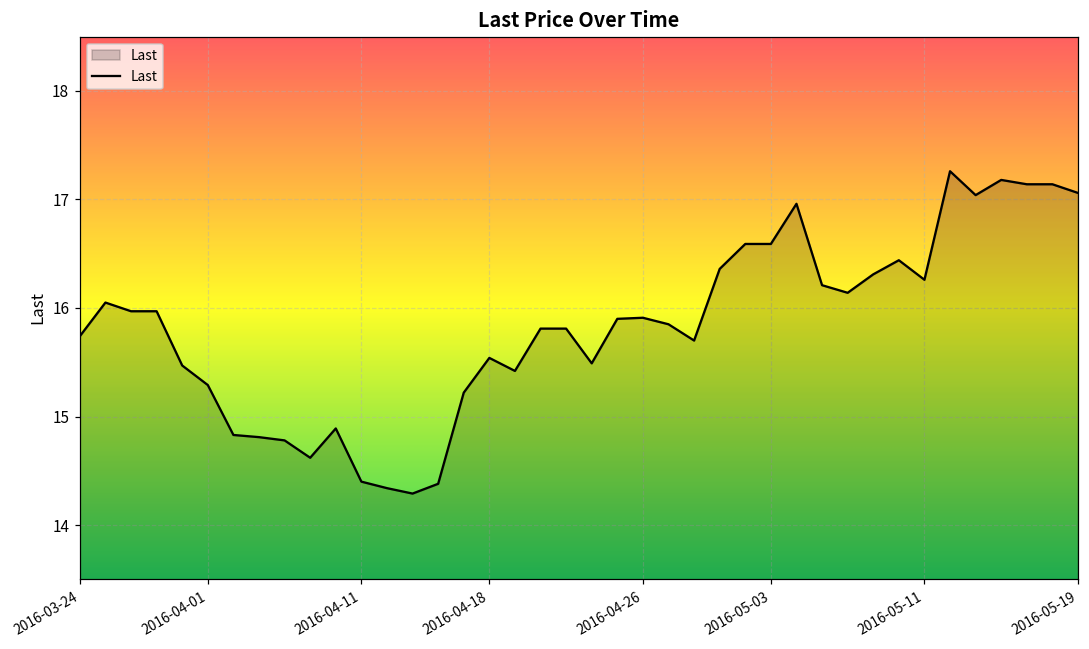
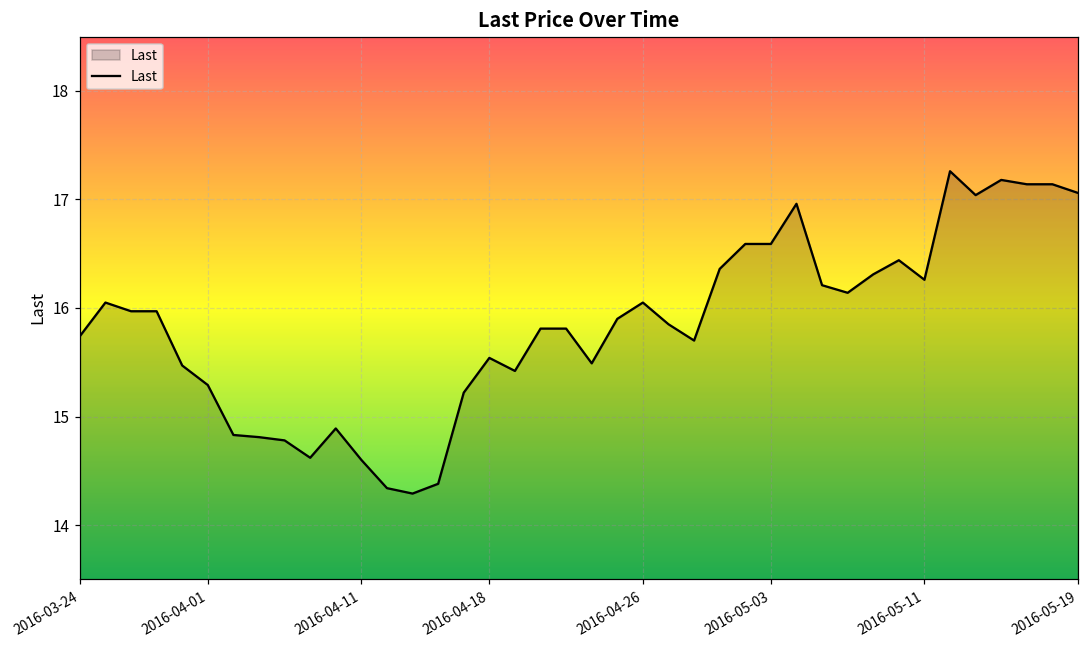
2016-04-11: 14.4 -> 14.6
2016-04-26: 15.9 -> 16.1
